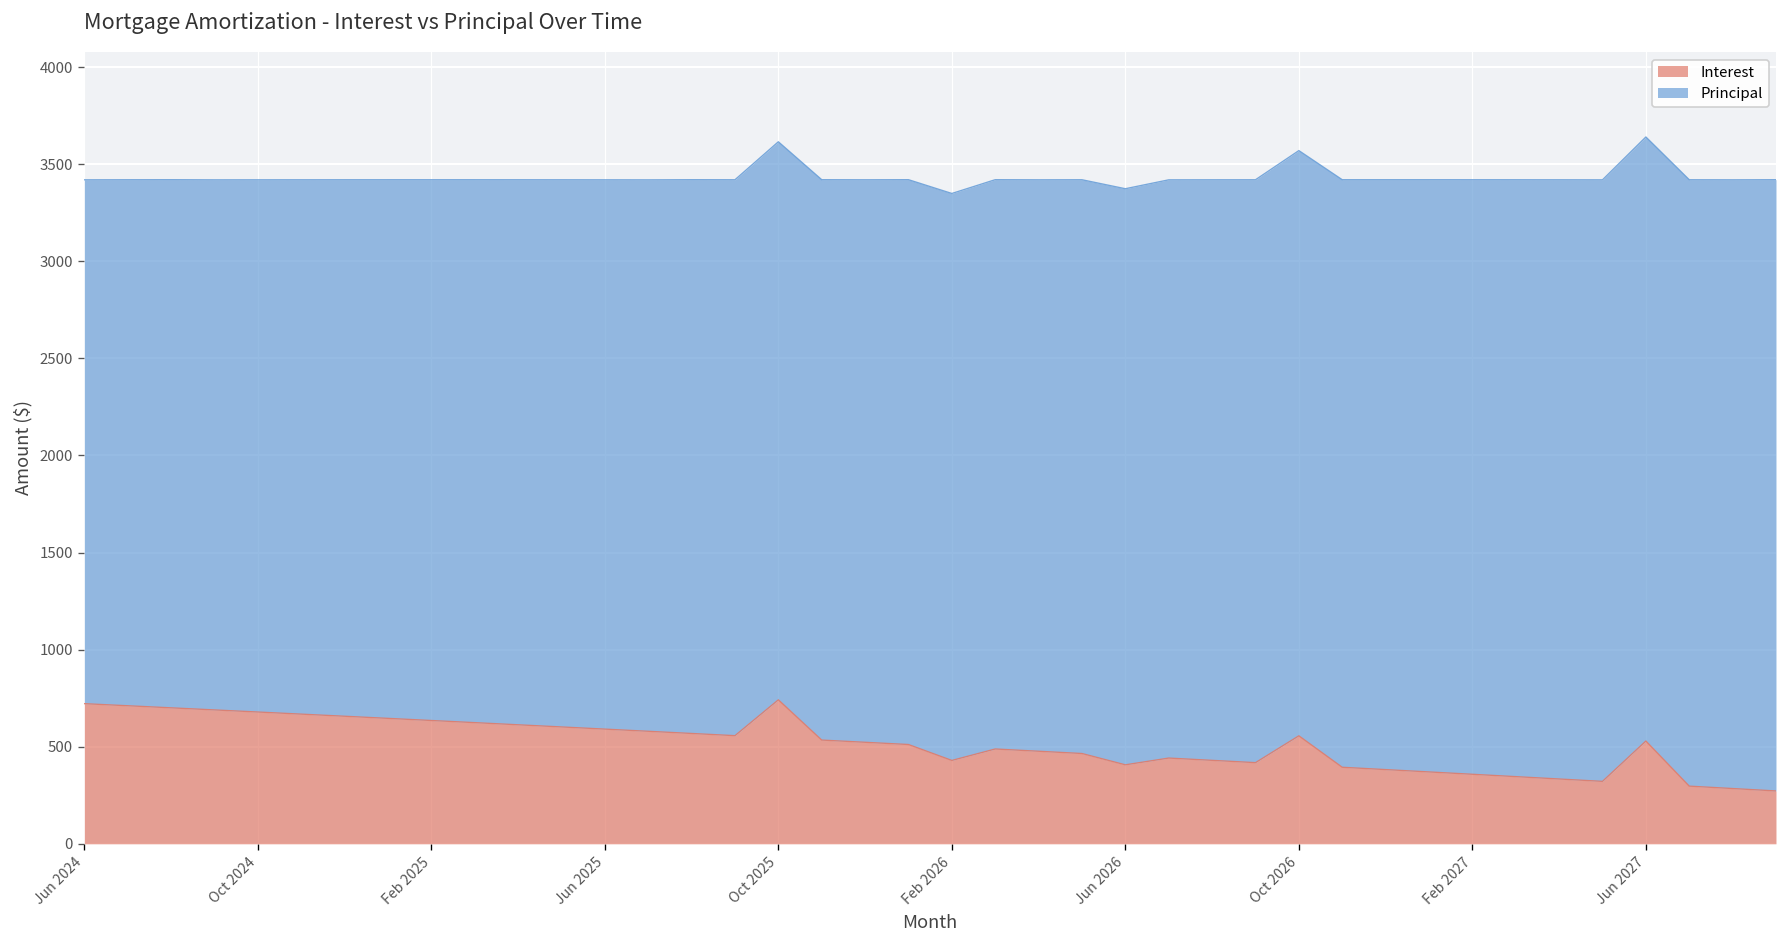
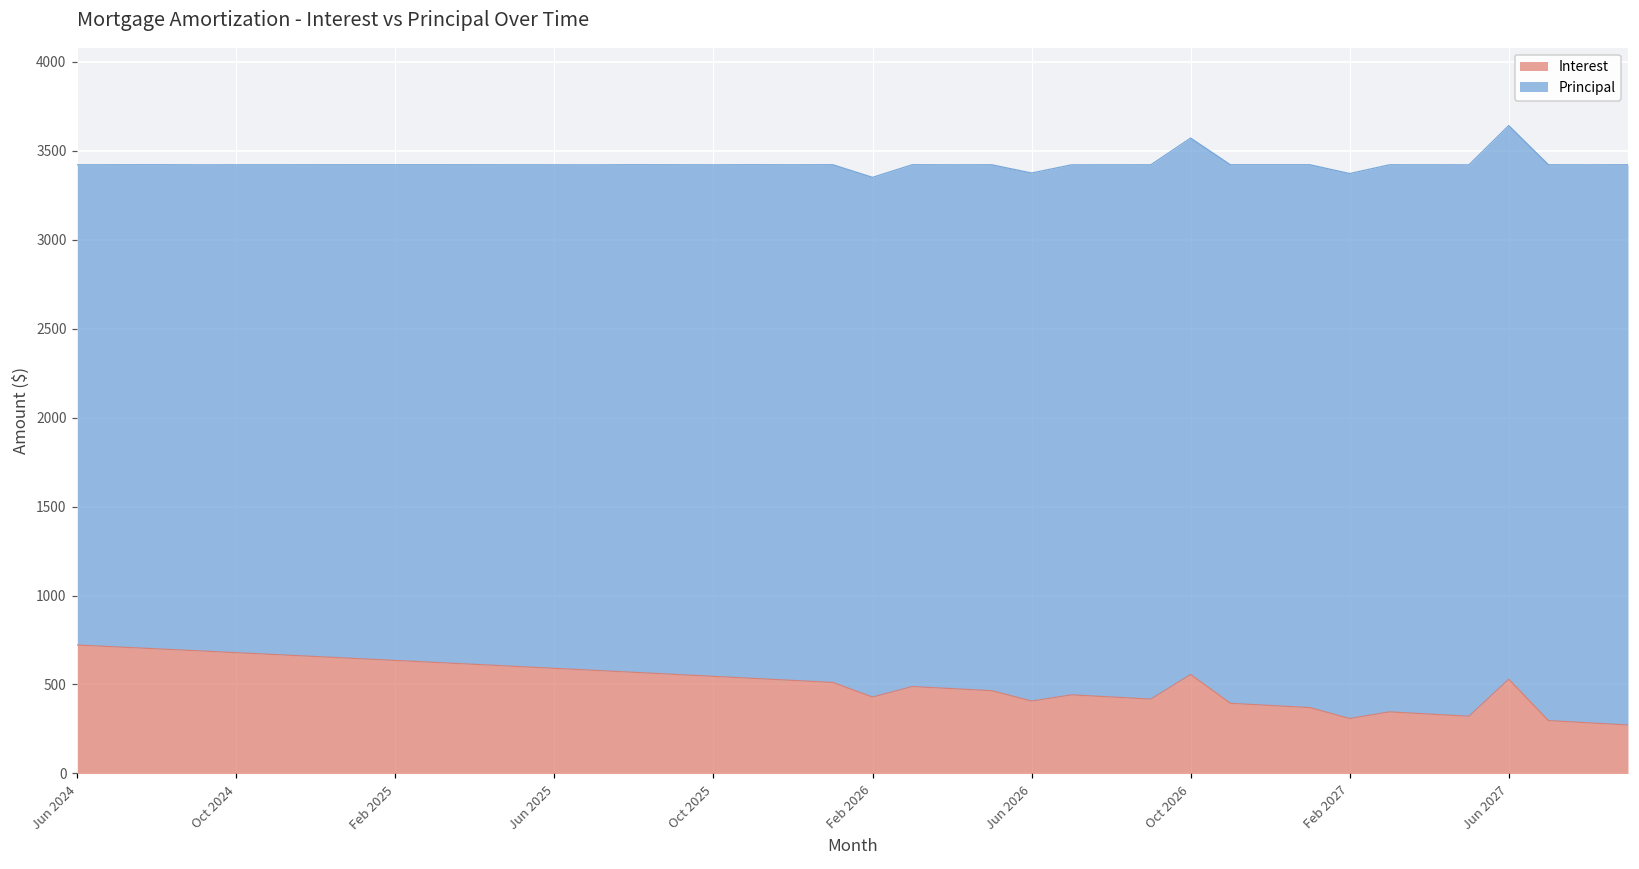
Interest, Oct 2025: 740 -> 550
Interest, Feb 2027: 360 -> 310
